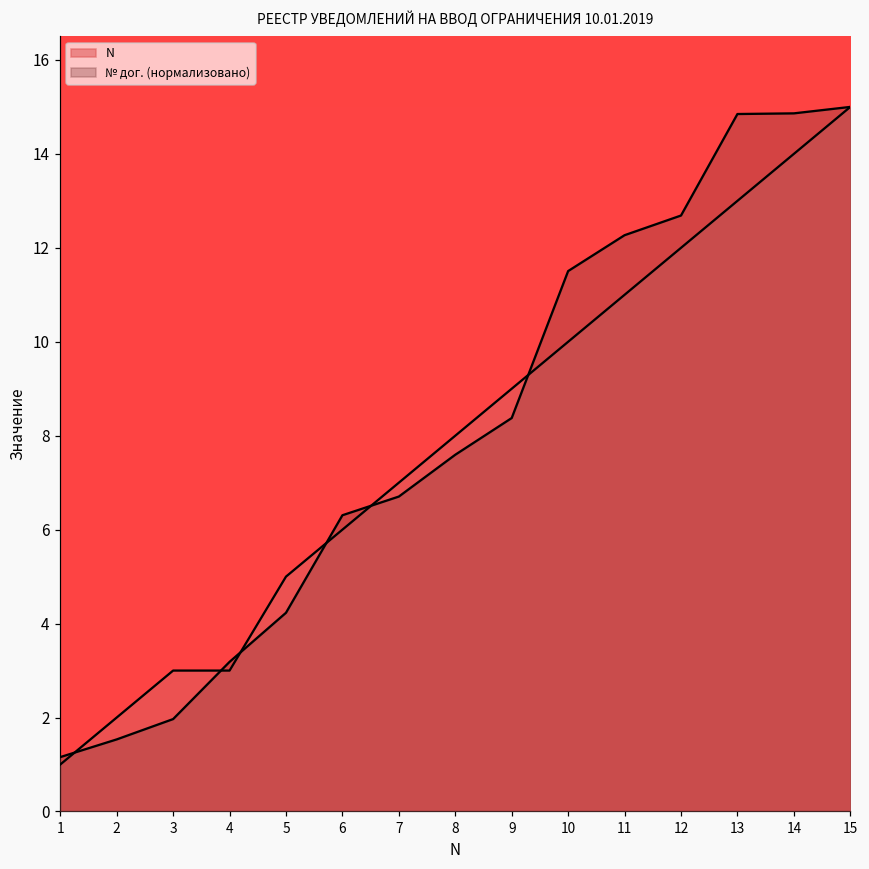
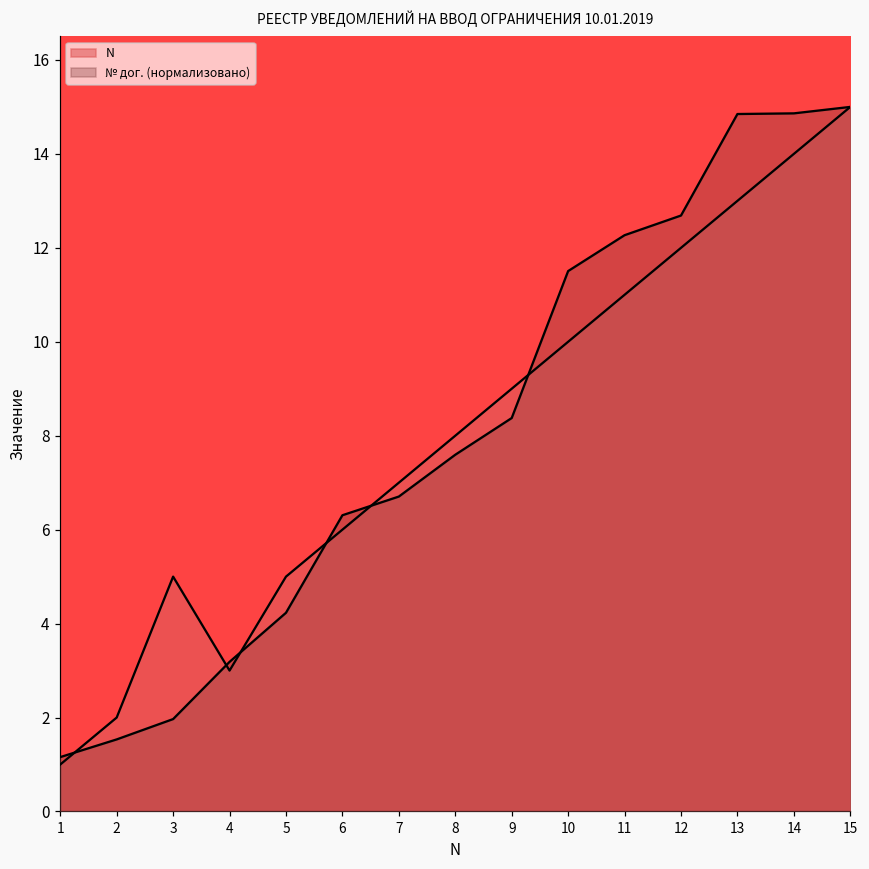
N, 3: 3 -> 5
